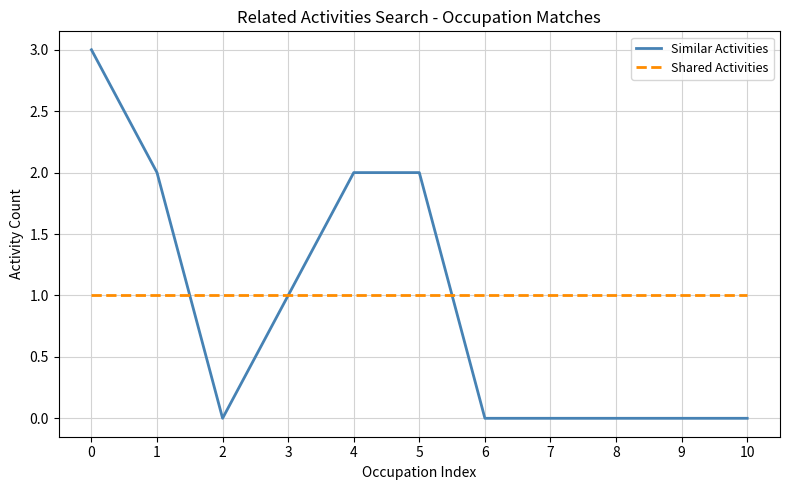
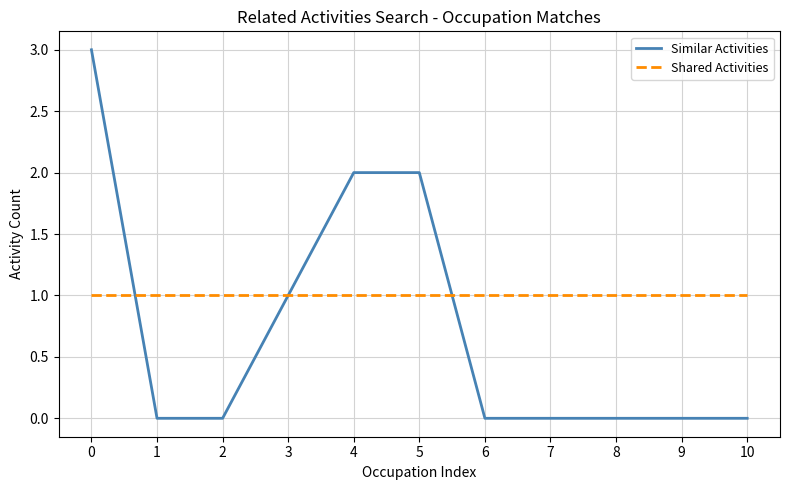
Similar Activities, 1: 2 -> 0
